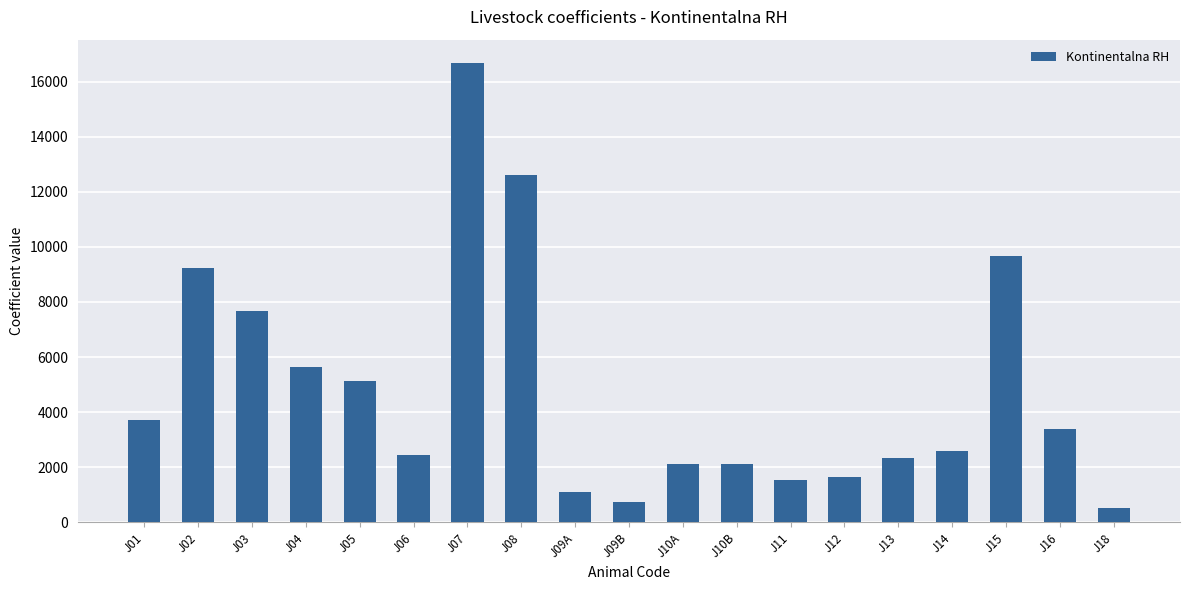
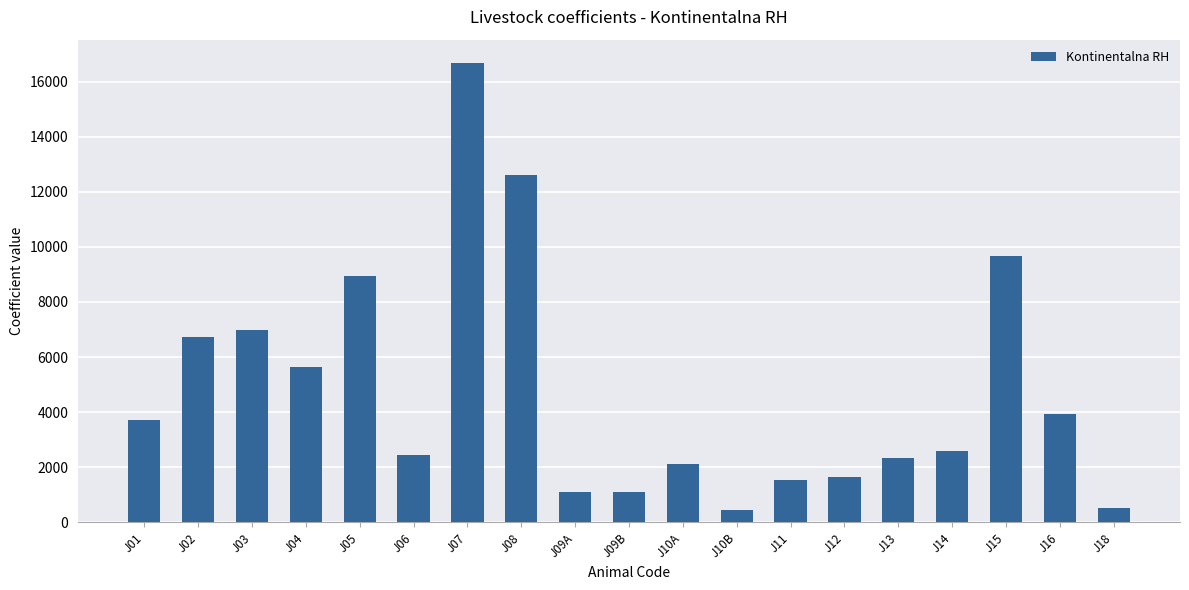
J02: 9200 -> 6700
J03: 7700 -> 7000
J05: 5100 -> 8900
J09B: 700 -> 1100
J10B: 2100 -> 400
J16: 3400 -> 3900
